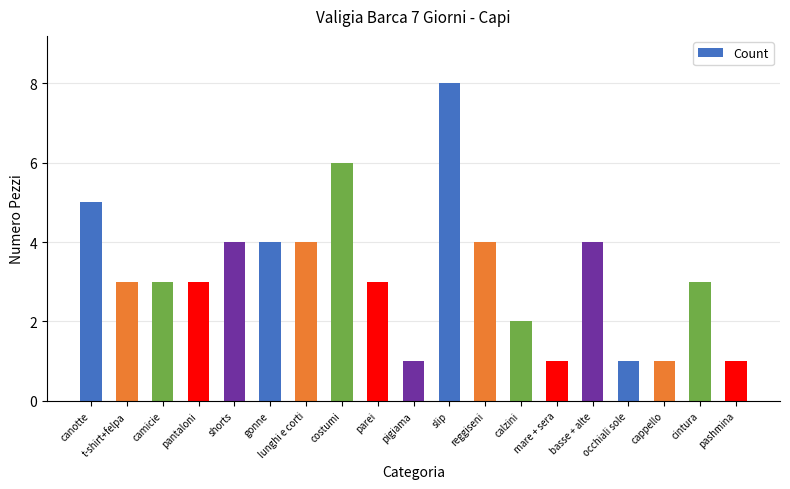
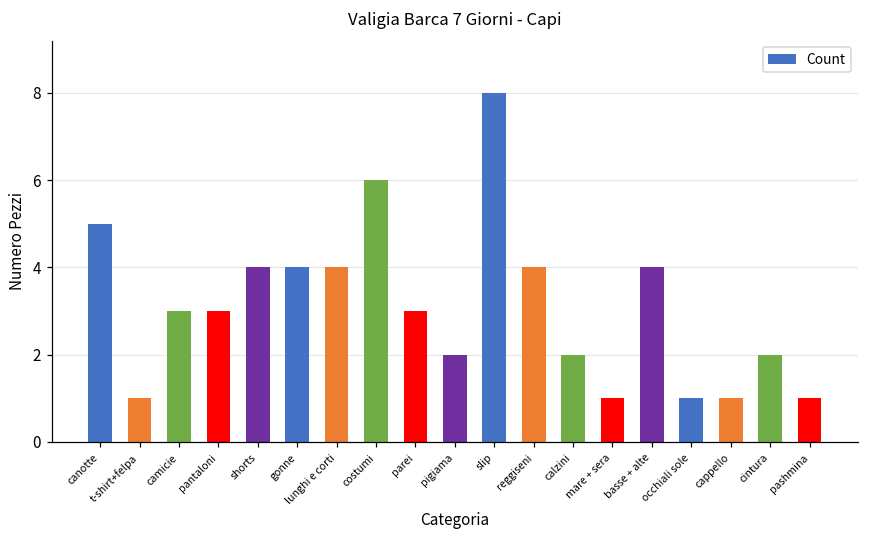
t-shirt+felpa: 3 -> 1
pigiama: 1 -> 2
cintura: 3 -> 2
